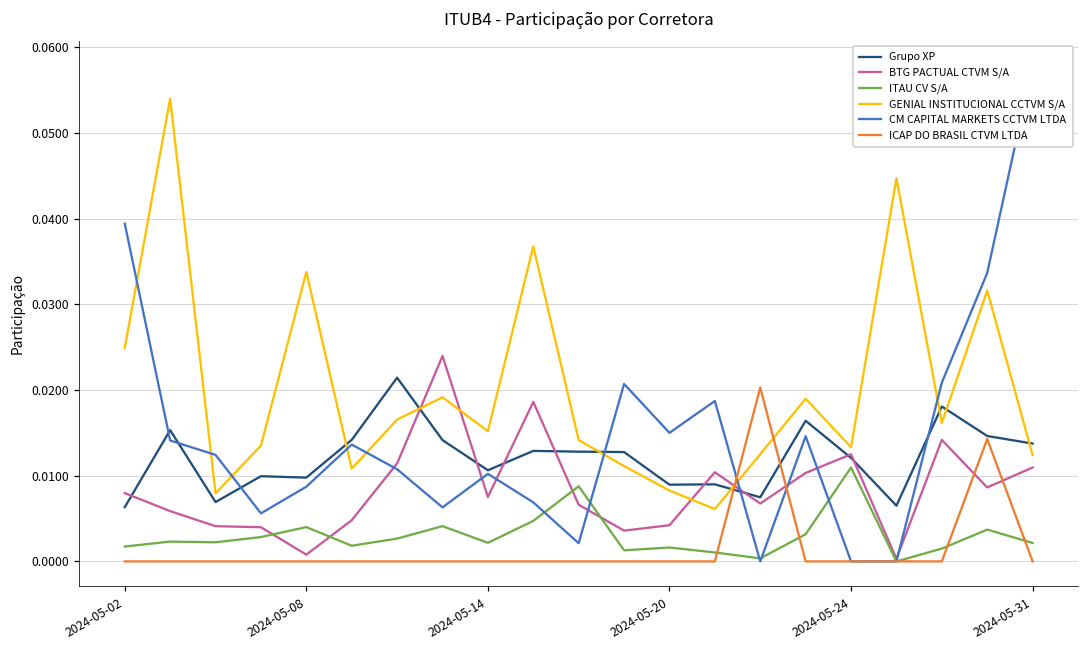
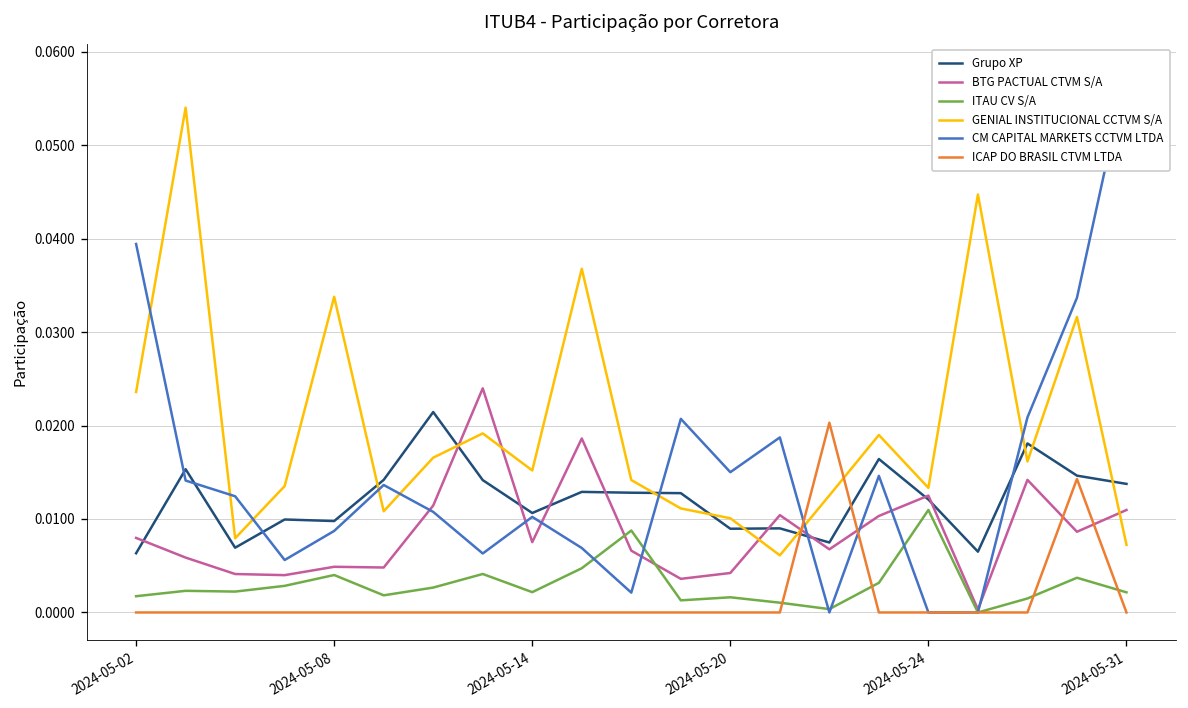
GENIAL INSTITUCIONAL CCTVM S/A, 2024-05-02: 0.025 -> 0.024
BTG PACTUAL CTVM S/A, 2024-05-08: 0.001 -> 0.005
GENIAL INSTITUCIONAL CCTVM S/A, 2024-05-20: 0.008 -> 0.010
GENIAL INSTITUCIONAL CCTVM S/A, 2024-05-31: 0.012 -> 0.007
